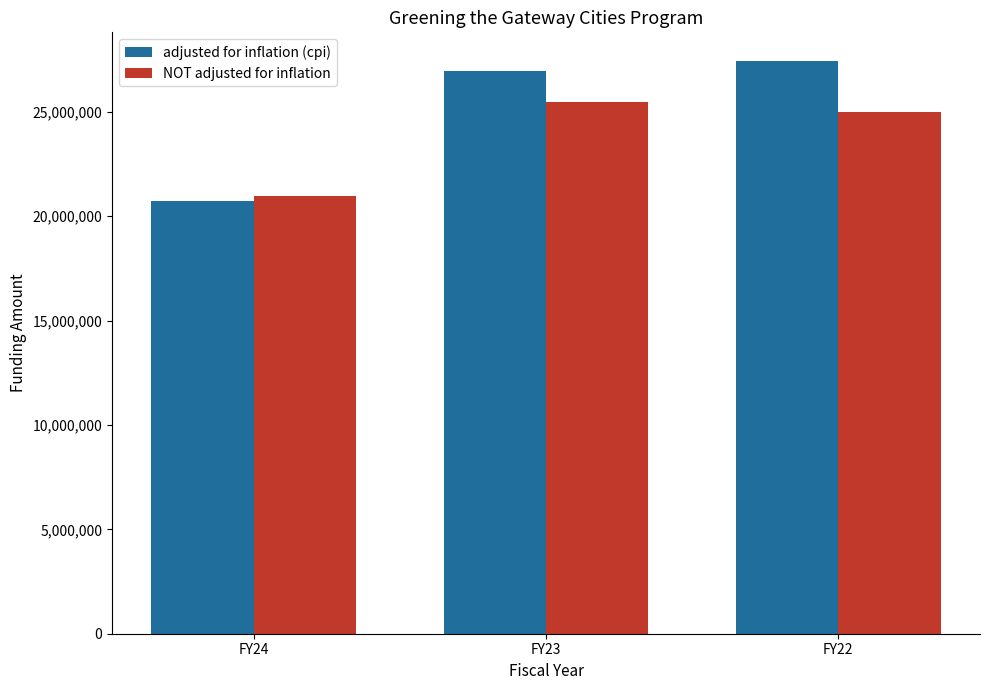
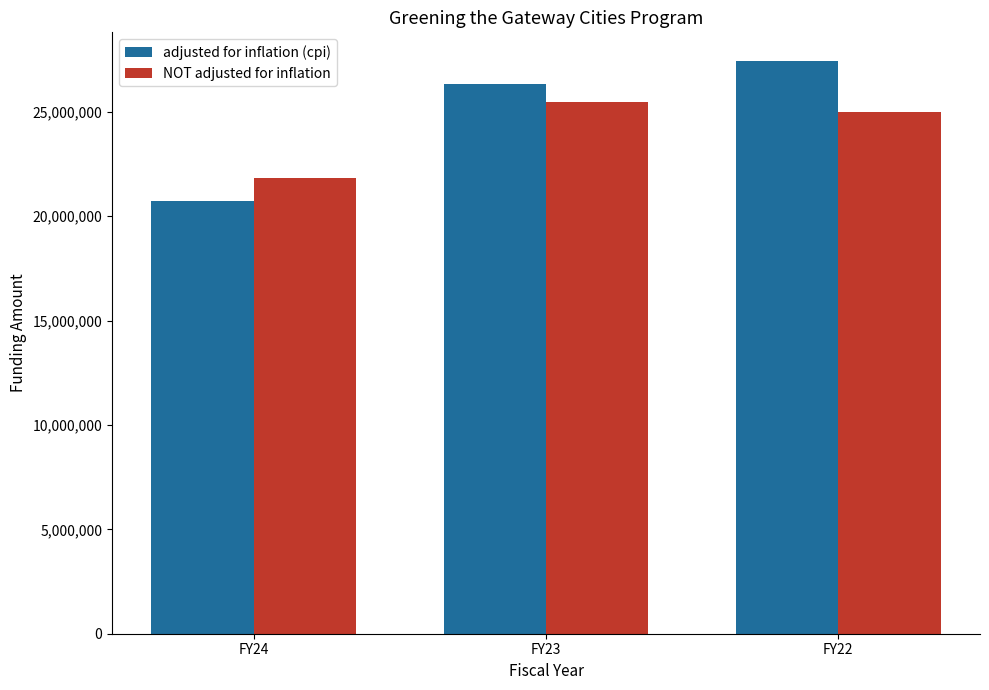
NOT adjusted for inflation, FY24: 21,000,000 -> 21,800,000
adjusted for inflation (cpi), FY23: 26,900,000 -> 26,300,000
